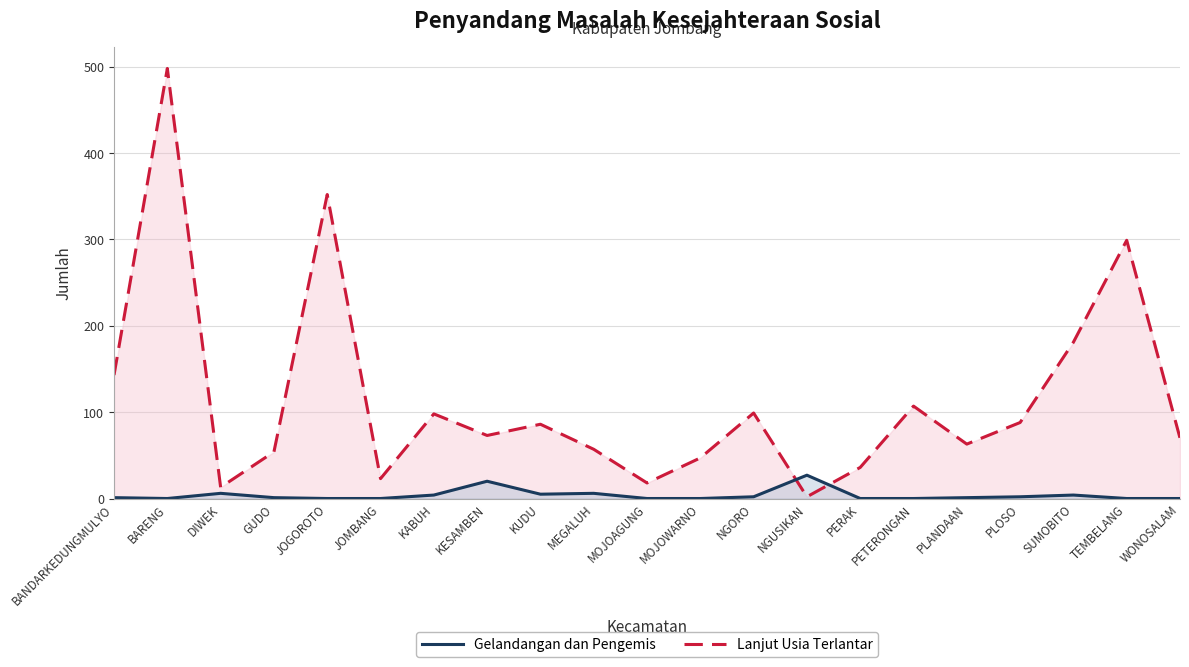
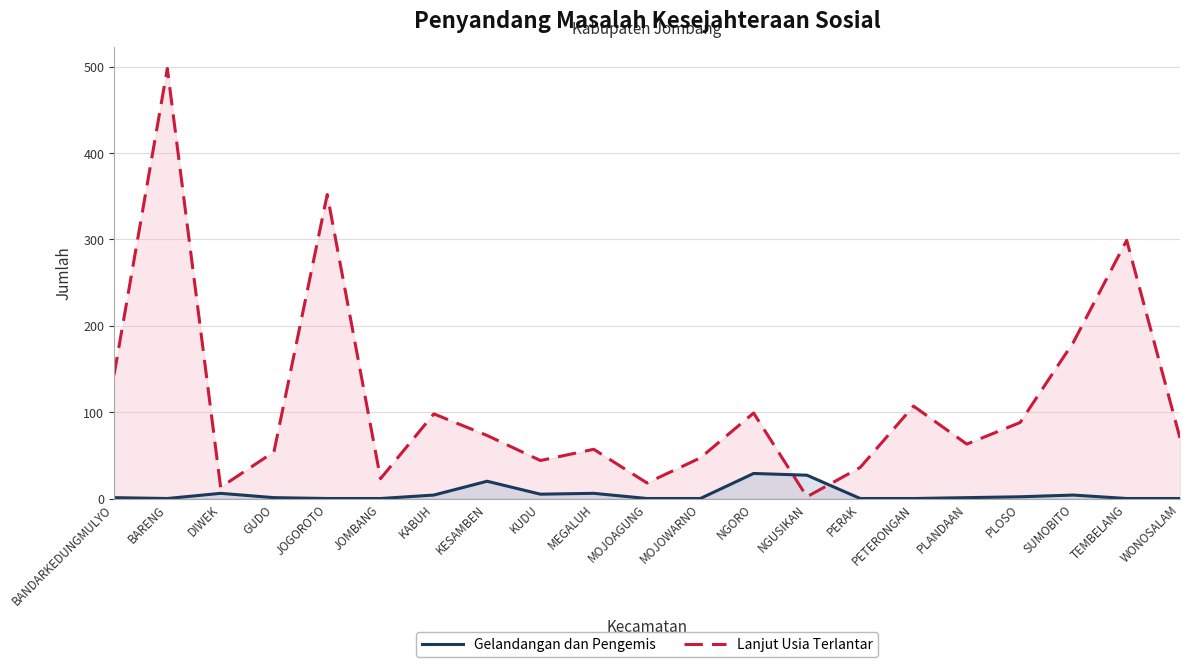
Lanjut Usia Terlantar, KUDU: 90 -> 40
Gelandangan dan Pengemis, NGORO: 0 -> 30
